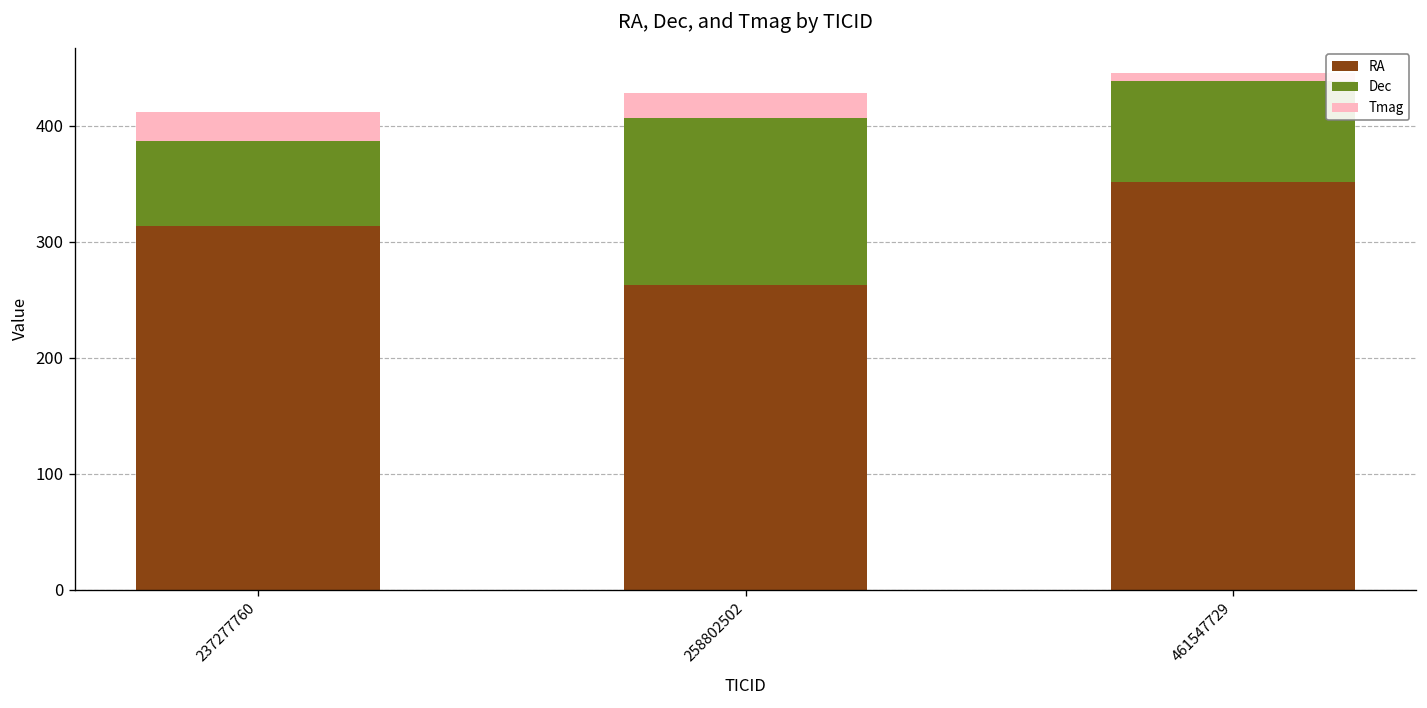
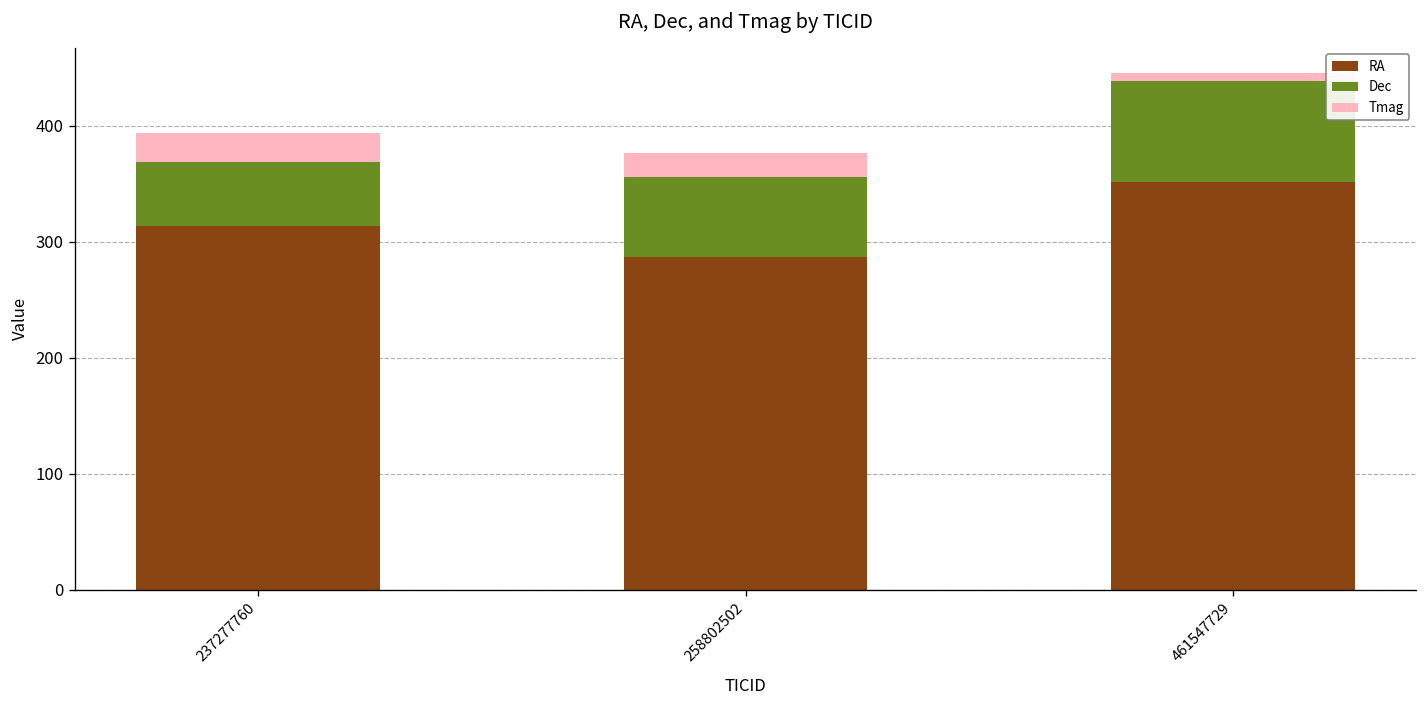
Dec, 237277760: 70 -> 60
RA, 258802502: 260 -> 290
Dec, 258802502: 140 -> 70
